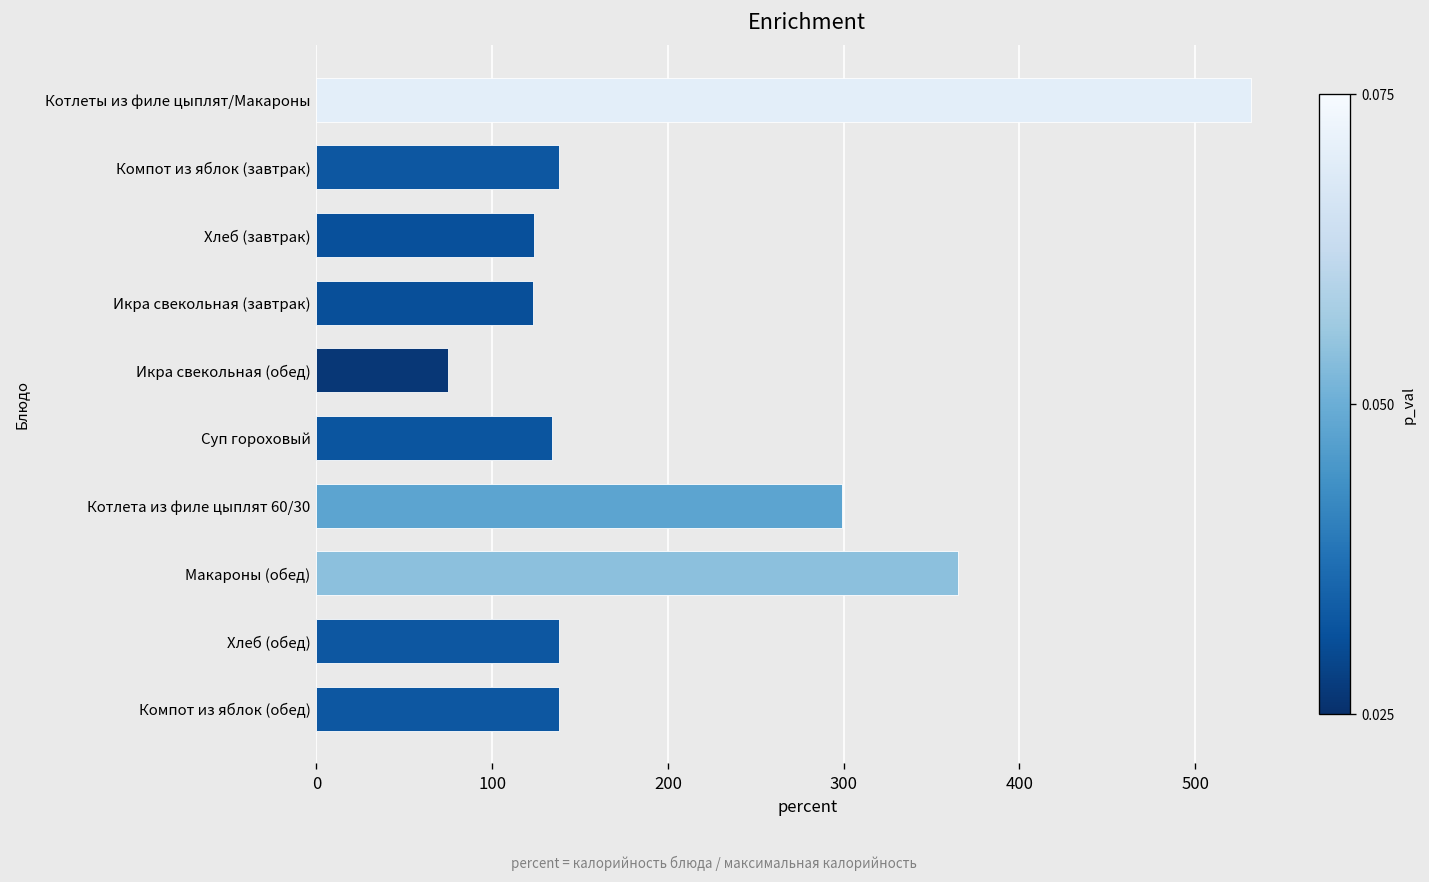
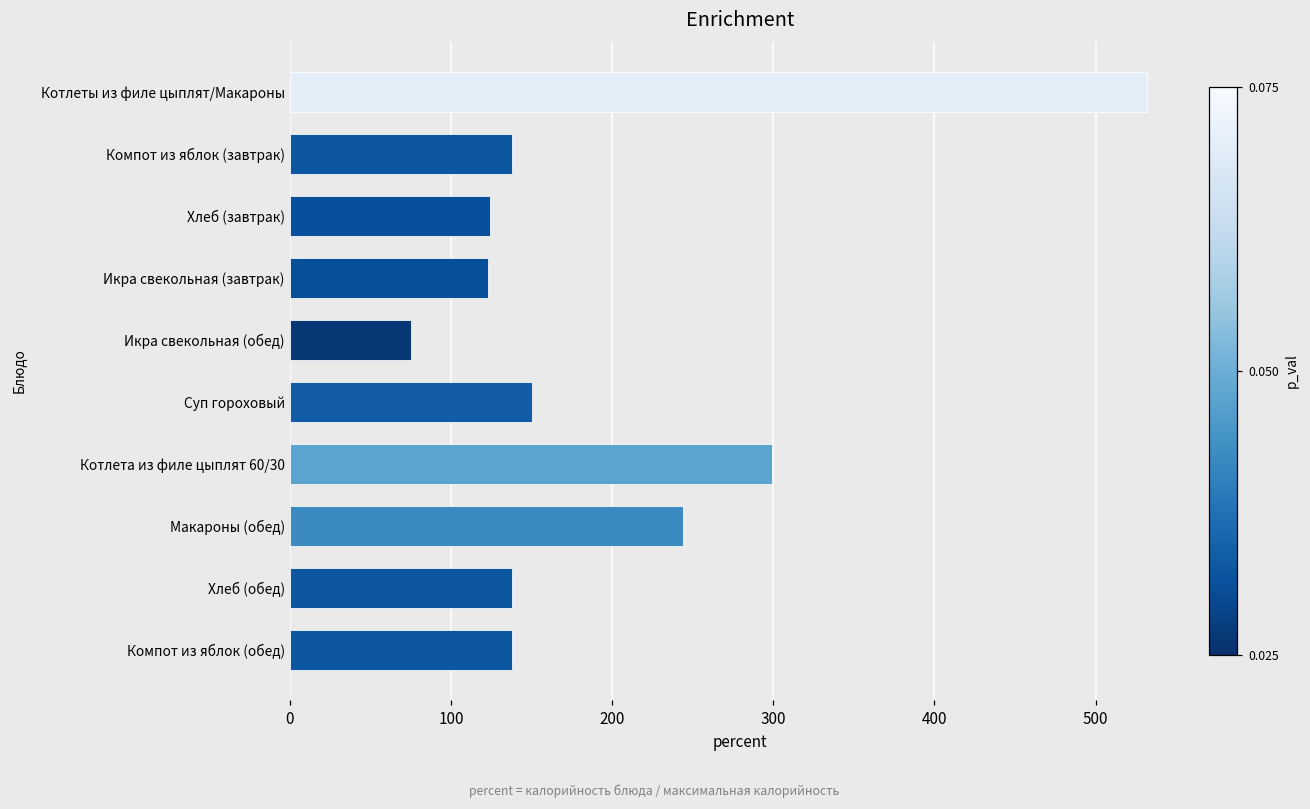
Суп гороховый: 134 -> 150
Макароны (обед): 365 -> 244
